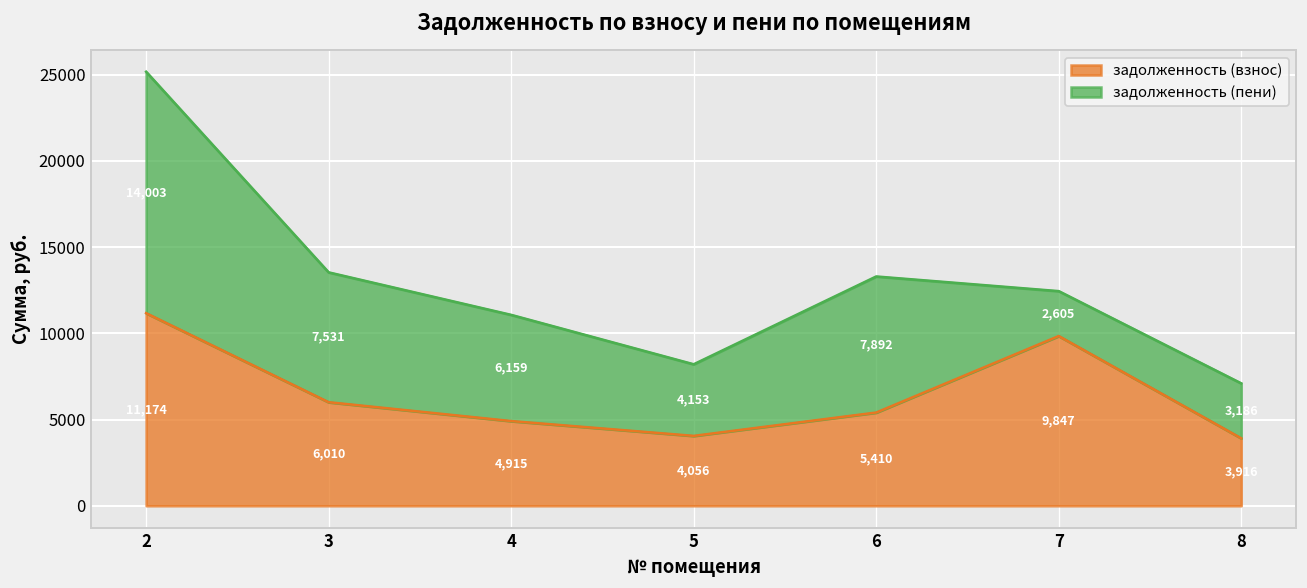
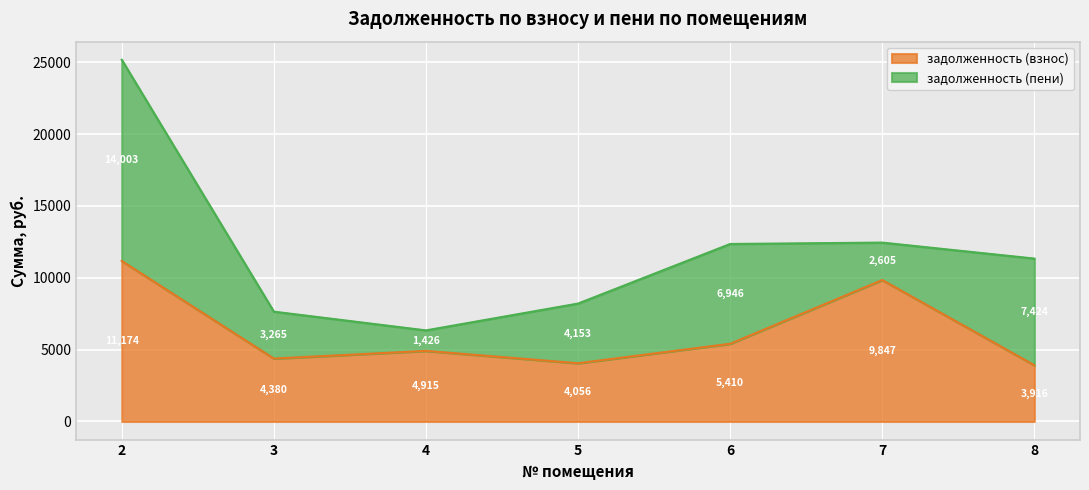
задолженность (взнос), 3: 6,010 -> 4,380
задолженность (пени), 3: 7,531 -> 3,265
задолженность (пени), 4: 6,159 -> 1,426
задолженность (пени), 6: 7,892 -> 6,946
задолженность (пени), 8: 3,186 -> 7,424
